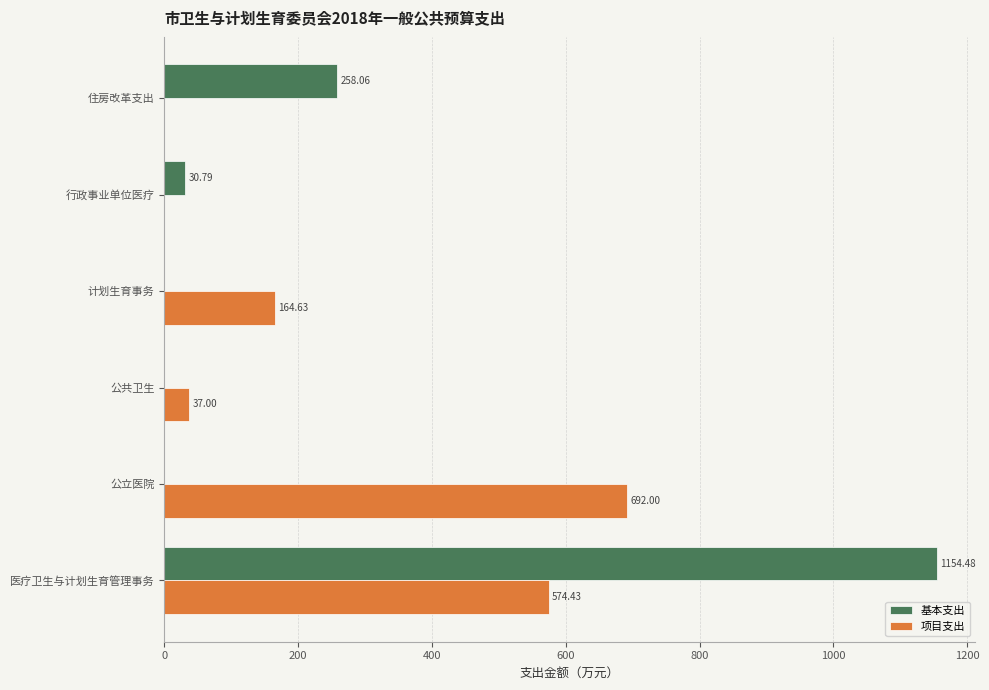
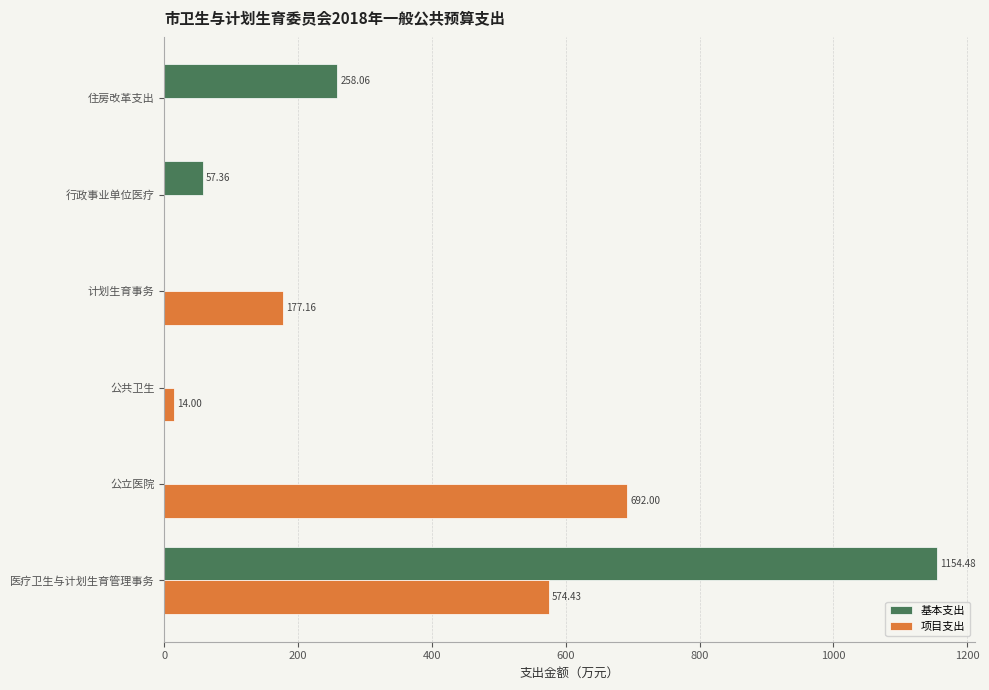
基本支出, 行政事业单位医疗: 30.79 -> 57.36
项目支出, 计划生育事务: 164.63 -> 177.16
项目支出, 公共卫生: 37.00 -> 14.00
